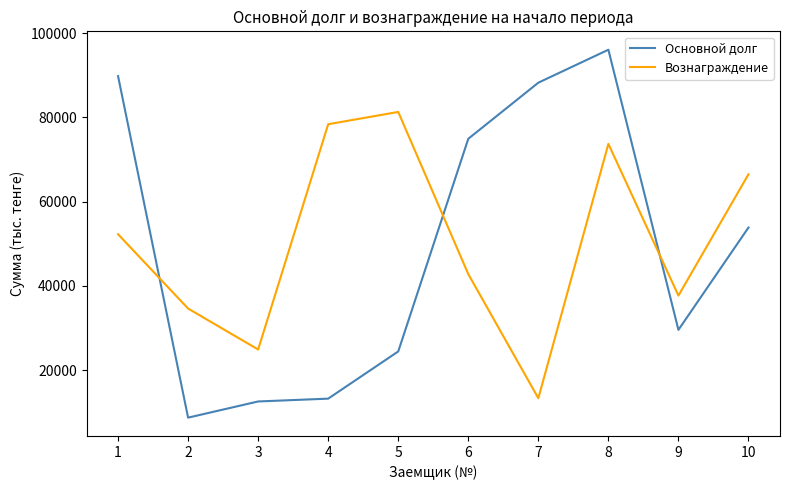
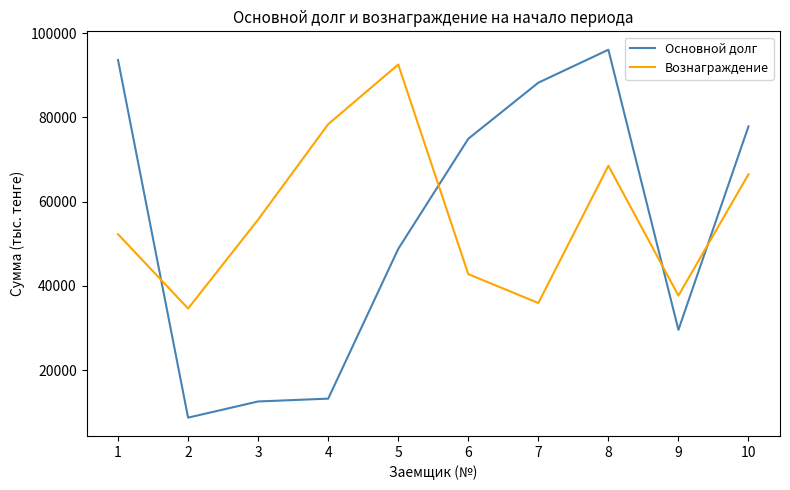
Основной долг, 1: 90000 -> 94000
Вознаграждение, 3: 25000 -> 56000
Основной долг, 5: 24000 -> 49000
Вознаграждение, 5: 81000 -> 93000
Вознаграждение, 7: 13000 -> 36000
Вознаграждение, 8: 74000 -> 69000
Основной долг, 10: 54000 -> 78000
